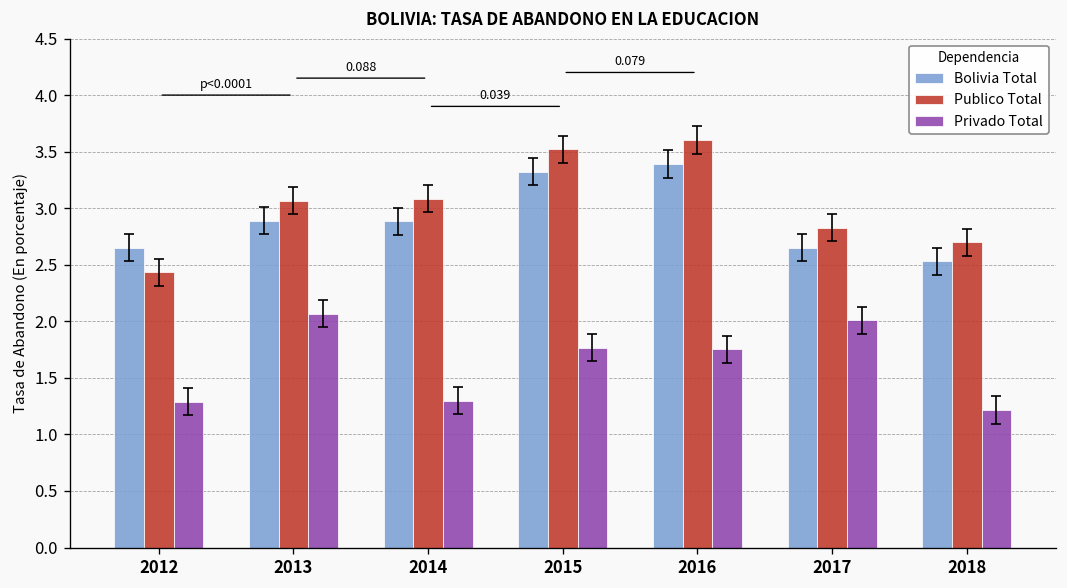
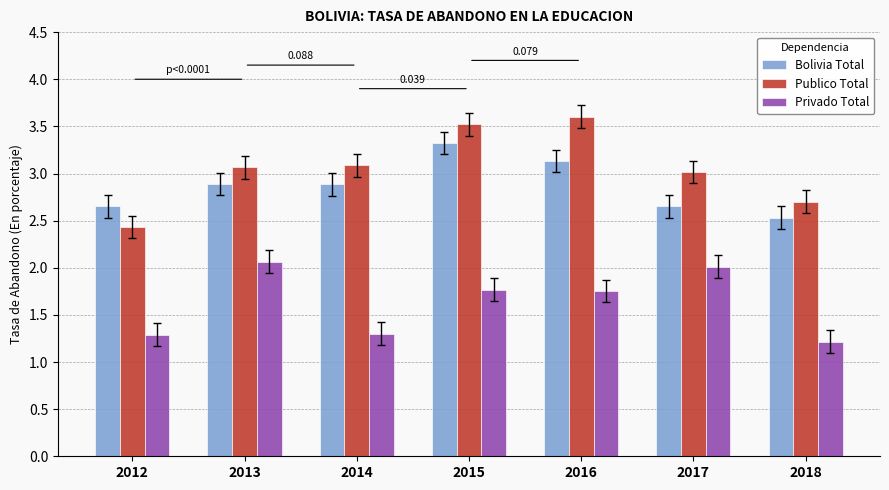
Bolivia Total, 2016: 3.4 -> 3.1
Publico Total, 2017: 2.8 -> 3.0
